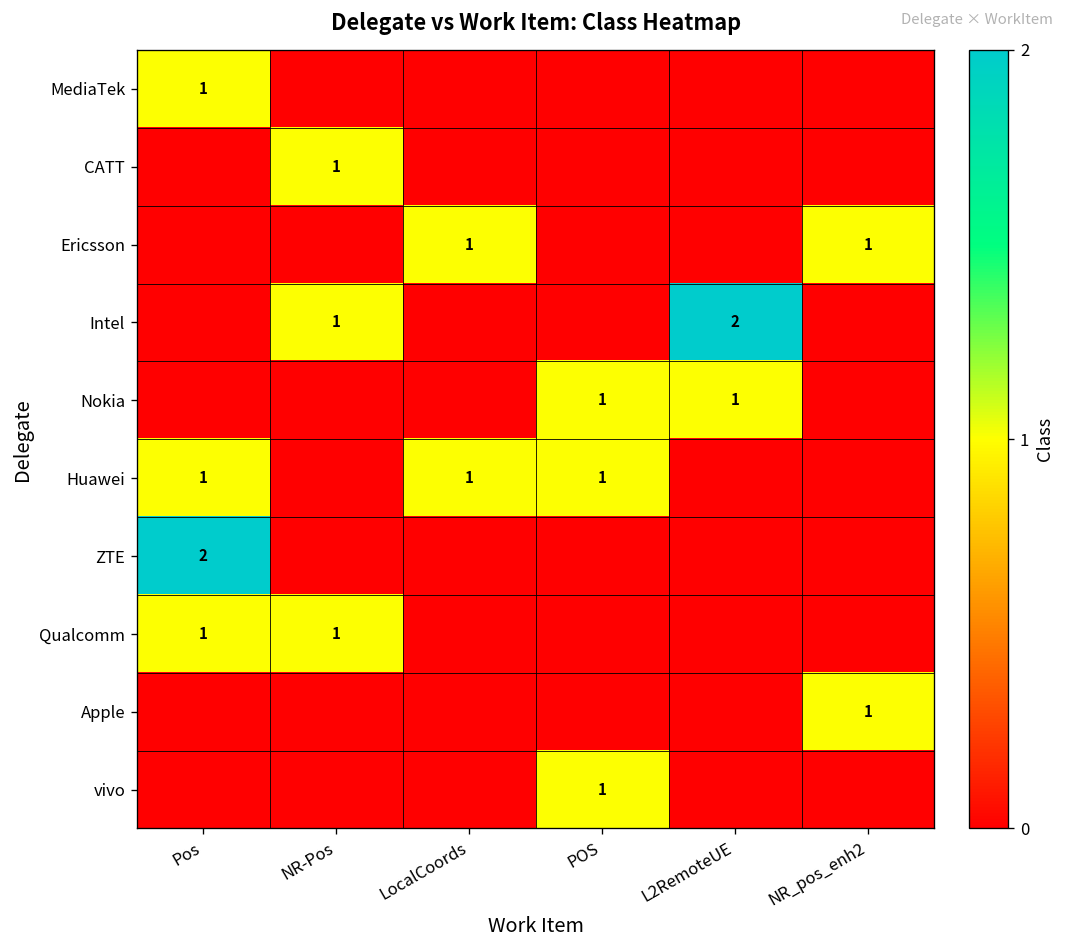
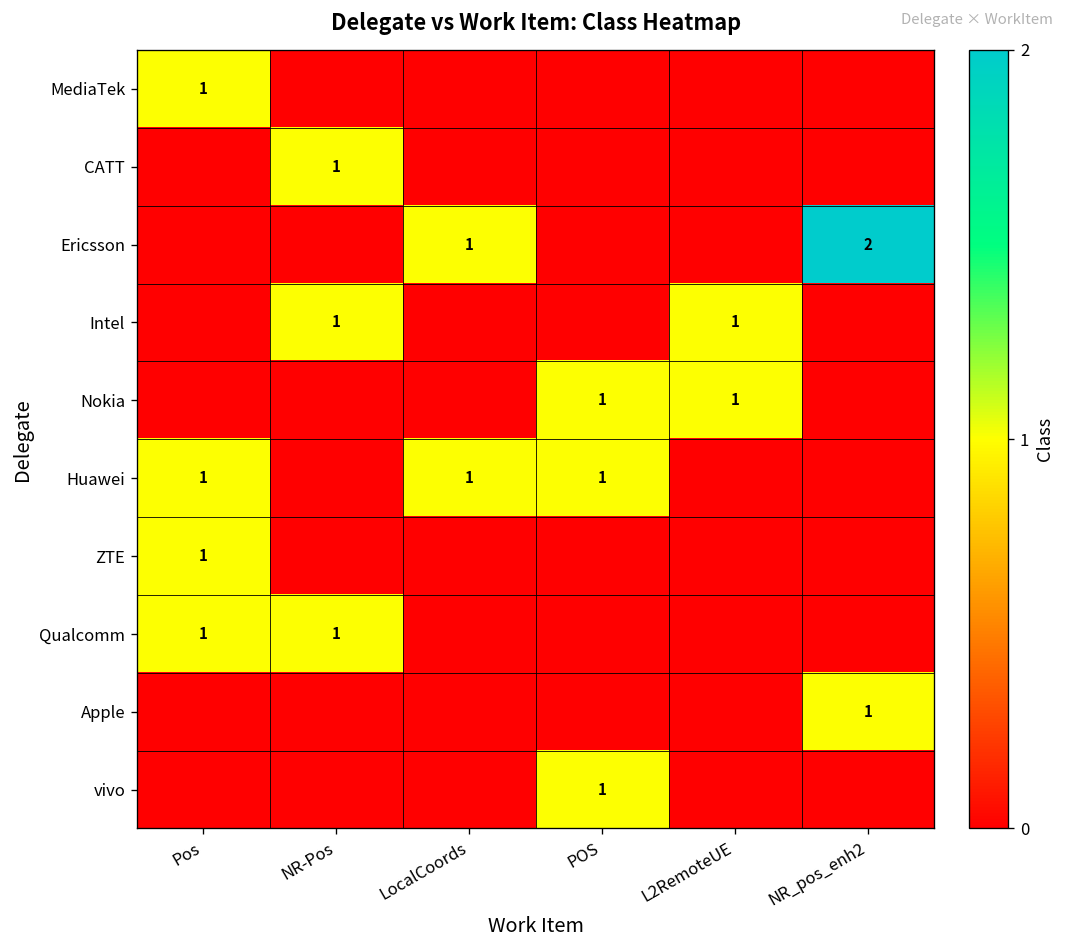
Ericsson, NR_pos_enh2: 1 -> 2
Intel, L2RemoteUE: 2 -> 1
ZTE, Pos: 2 -> 1
